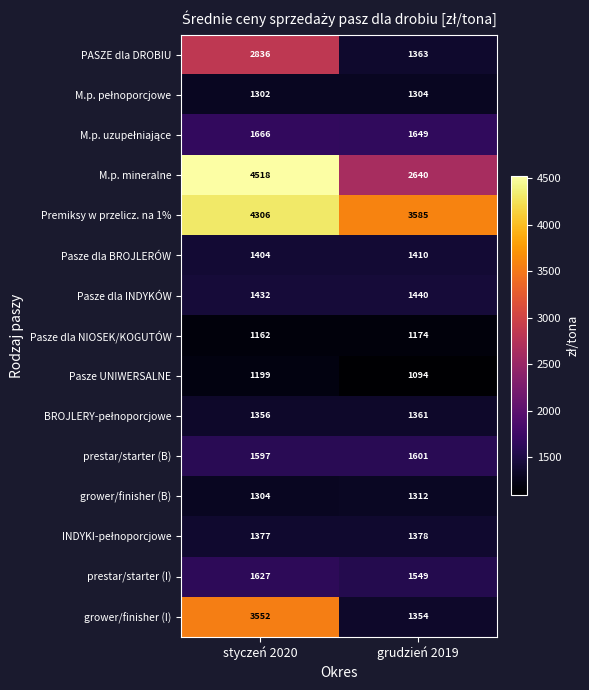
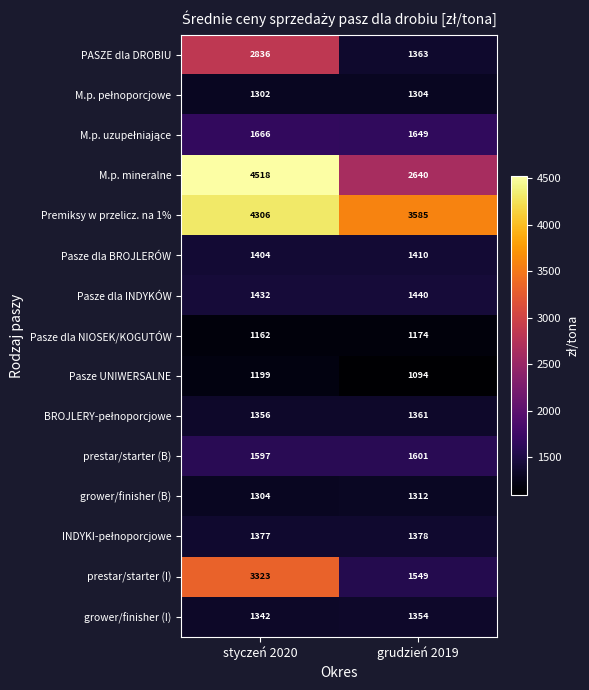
prestar/starter (I), styczeń 2020: 1627 -> 3323
grower/finisher (I), styczeń 2020: 3552 -> 1342
